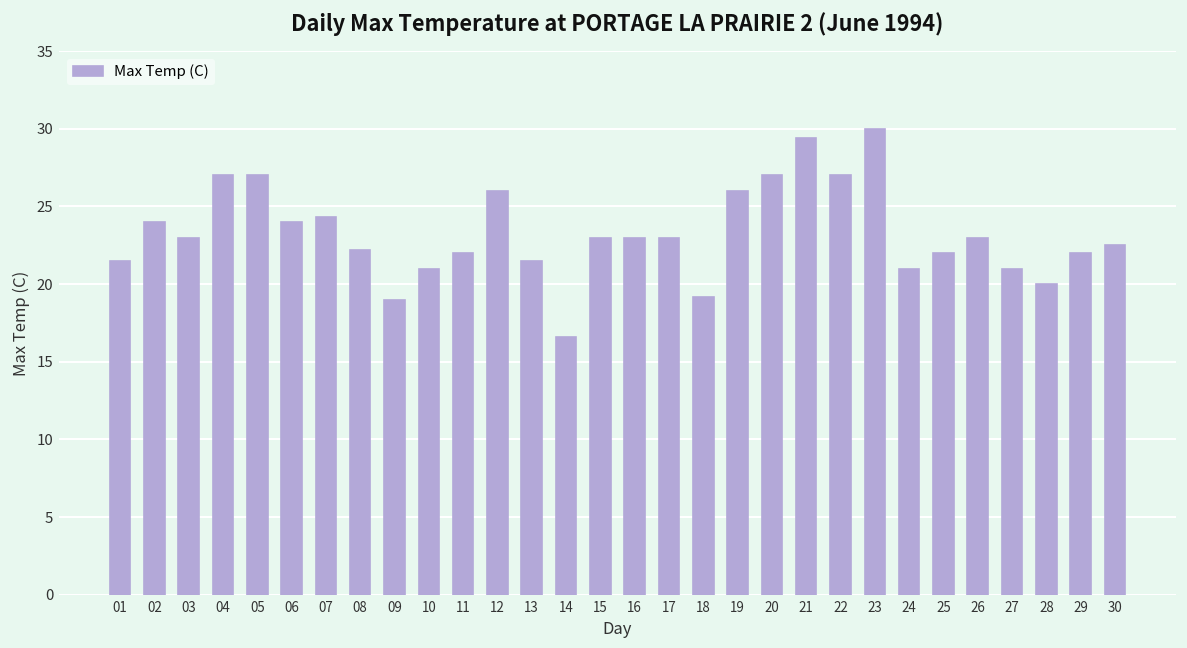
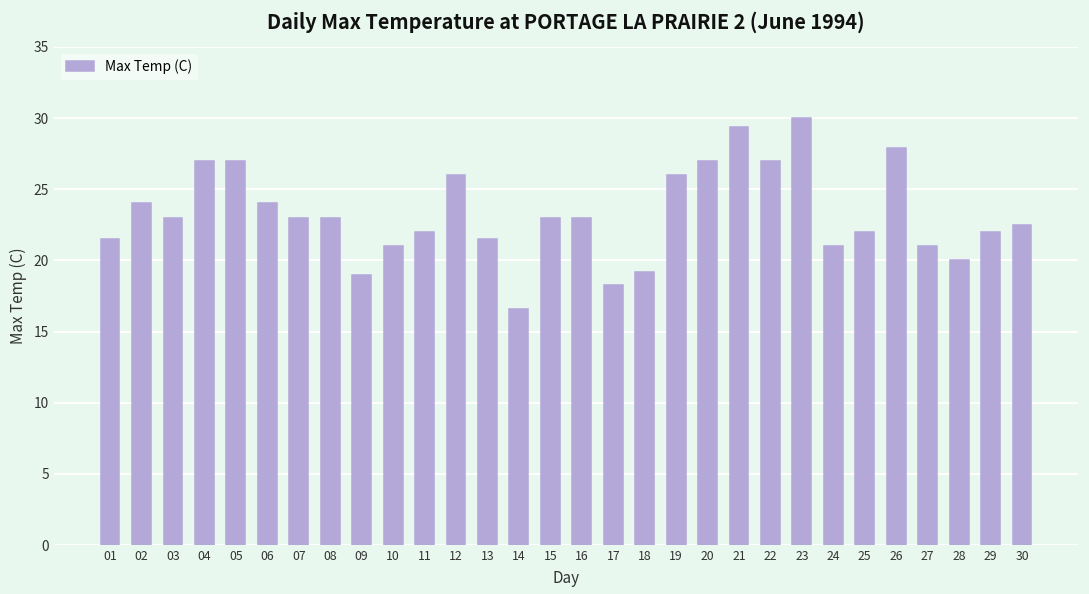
07: 24.3 -> 23.0
08: 22.2 -> 23.0
17: 23.0 -> 18.3
26: 23.0 -> 27.9
